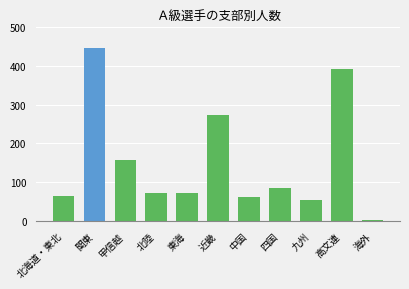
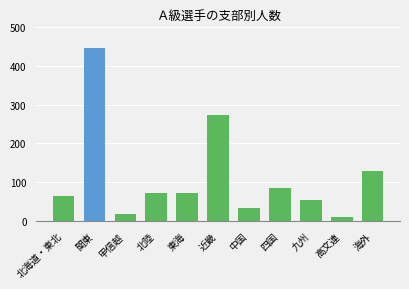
甲信越: 160 -> 20
中国: 60 -> 30
高文連: 390 -> 10
海外: 0 -> 130
